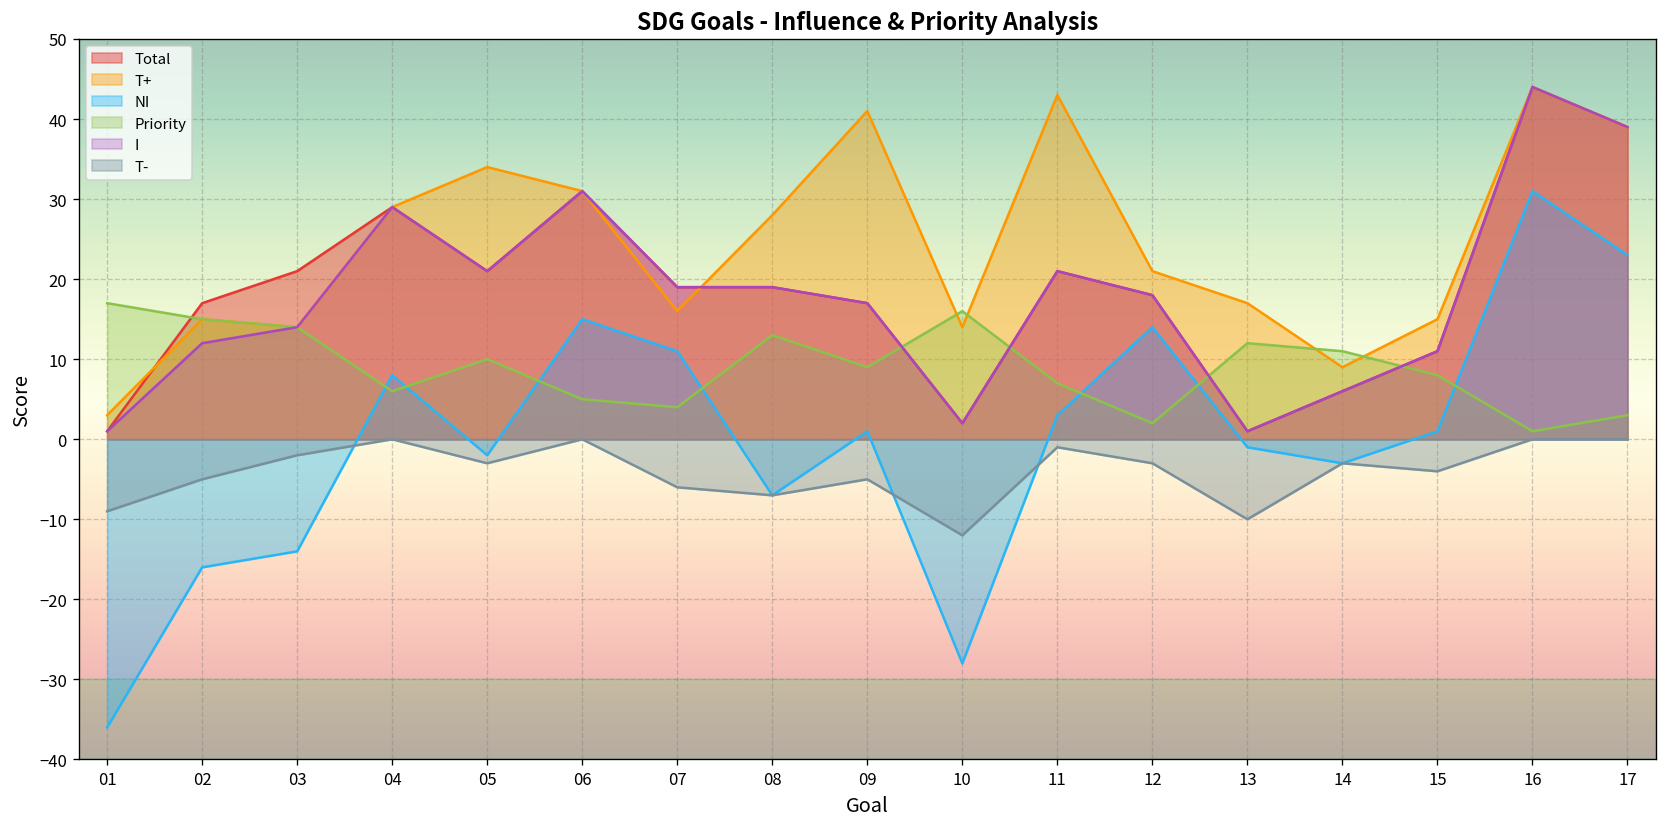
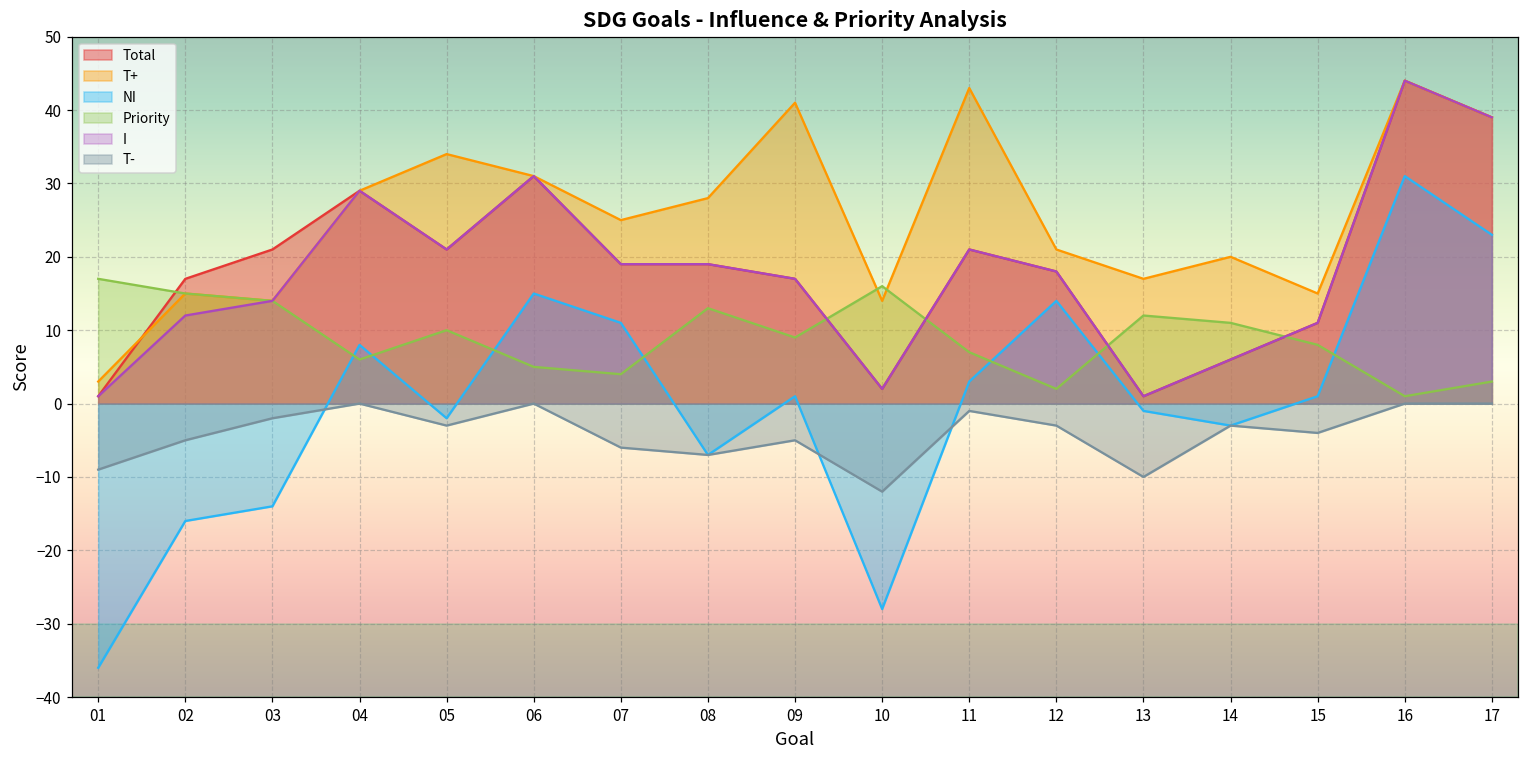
T+, 07: 16 -> 25
T+, 14: 9 -> 20
